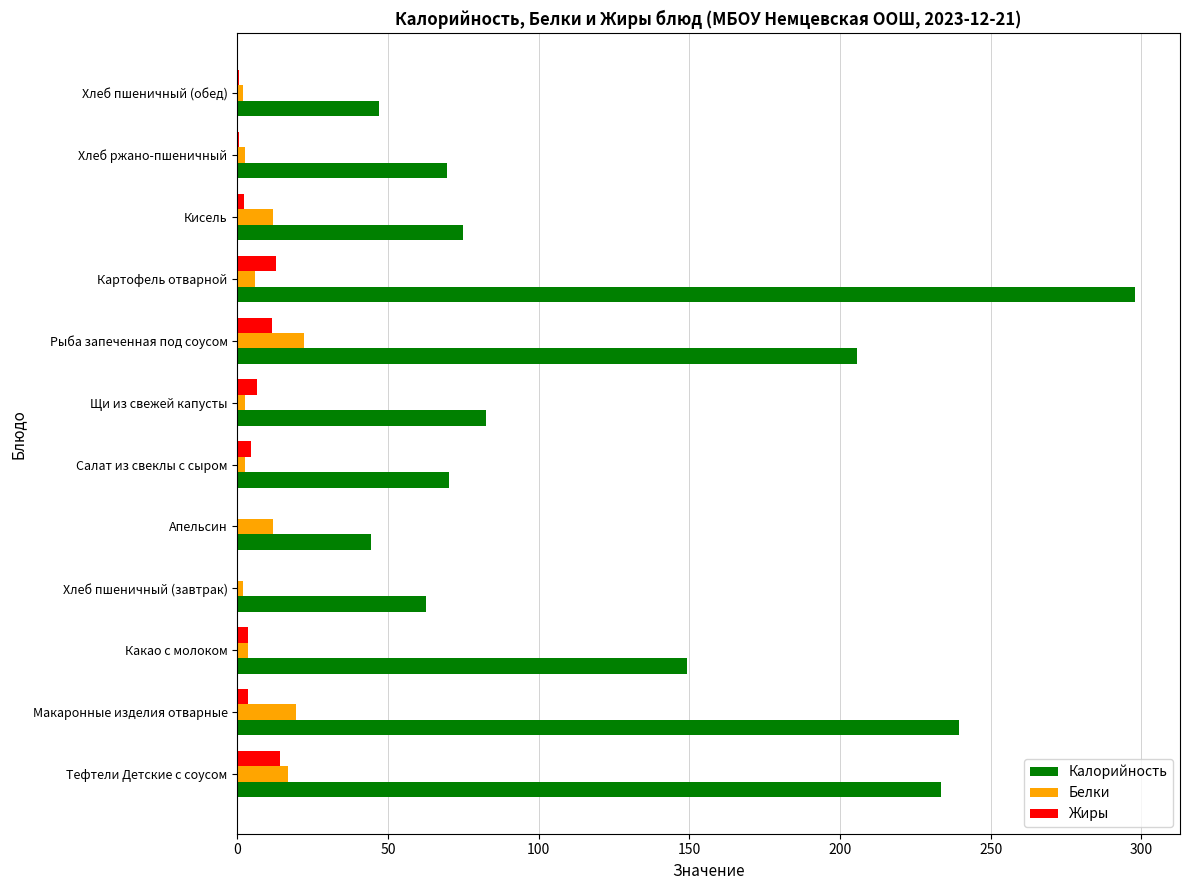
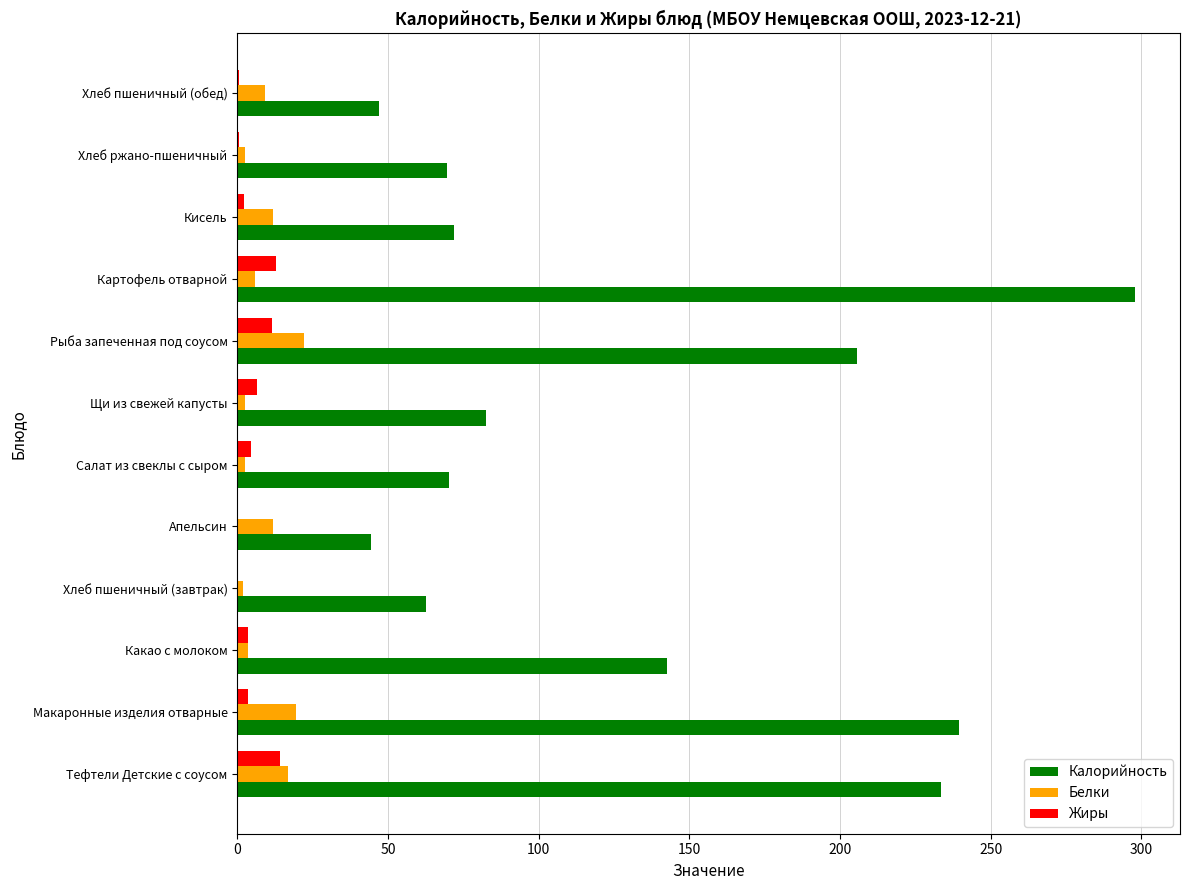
Белки, Хлеб пшеничный (обед): 2 -> 9
Калорийность, Кисель: 75 -> 72
Калорийность, Какао с молоком: 149 -> 143
